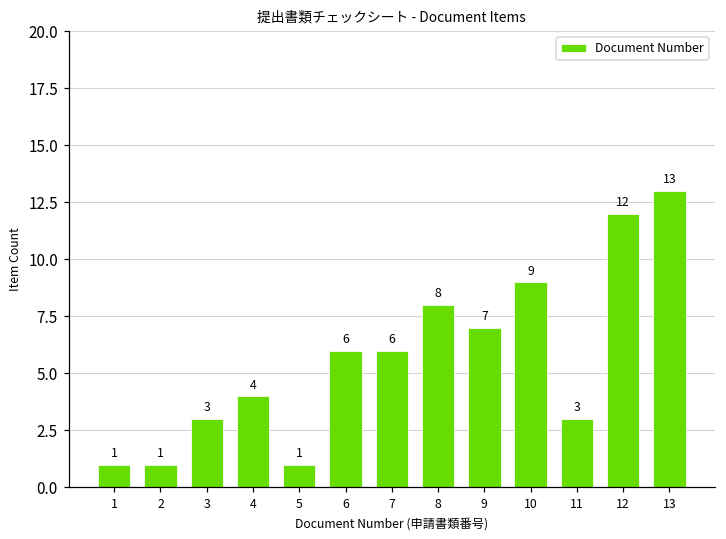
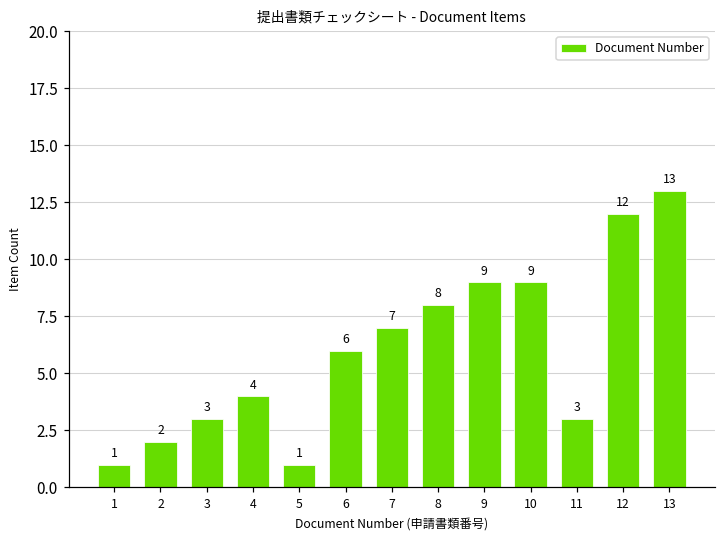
2: 1 -> 2
7: 6 -> 7
9: 7 -> 9
